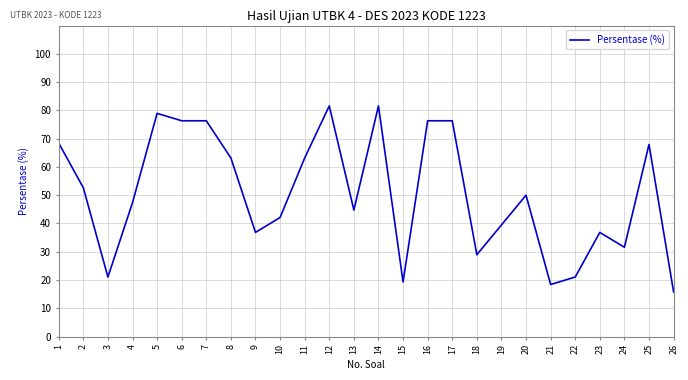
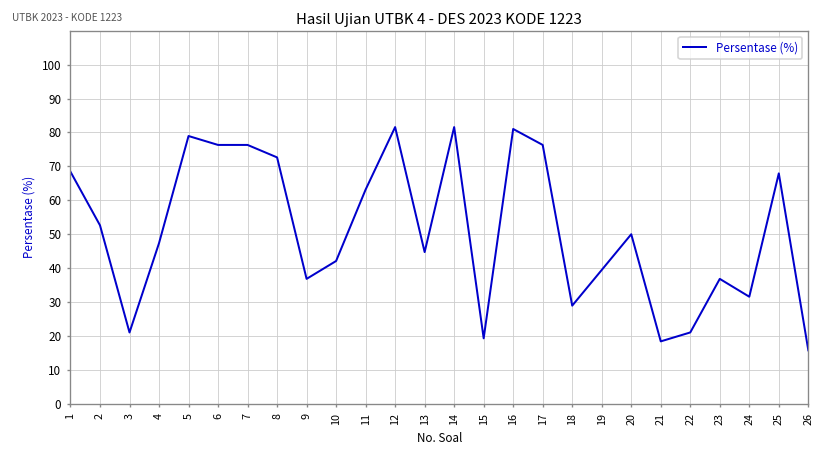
8: 63 -> 73
16: 76 -> 81
